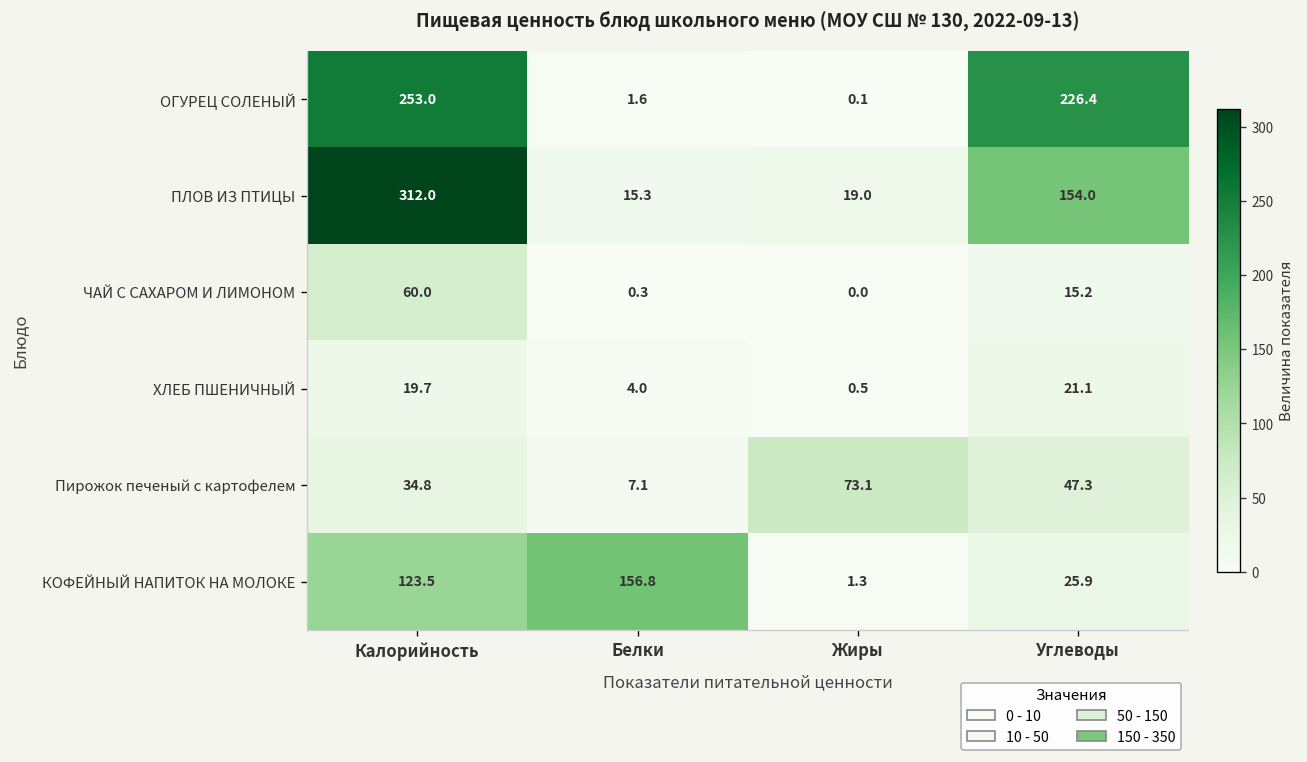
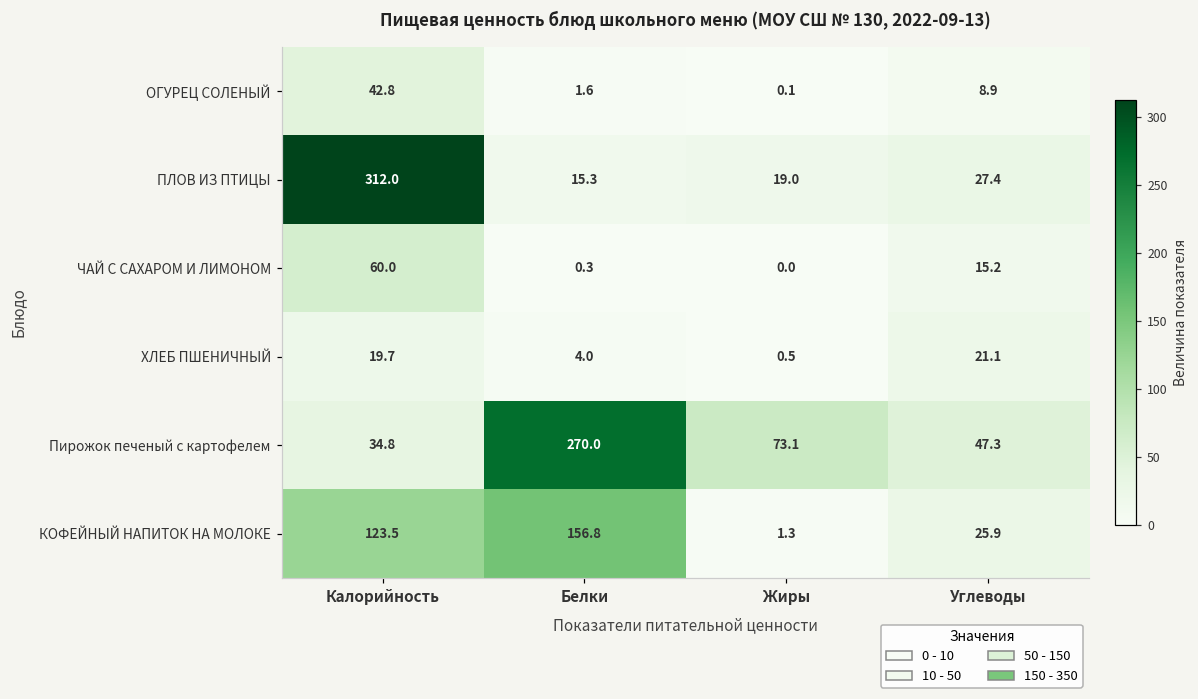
ОГУРЕЦ СОЛЕНЫЙ, Калорийность: 253.0 -> 42.8
ОГУРЕЦ СОЛЕНЫЙ, Углеводы: 226.4 -> 8.9
ПЛОВ ИЗ ПТИЦЫ, Углеводы: 154.0 -> 27.4
Пирожок печеный с картофелем, Белки: 7.1 -> 270.0
